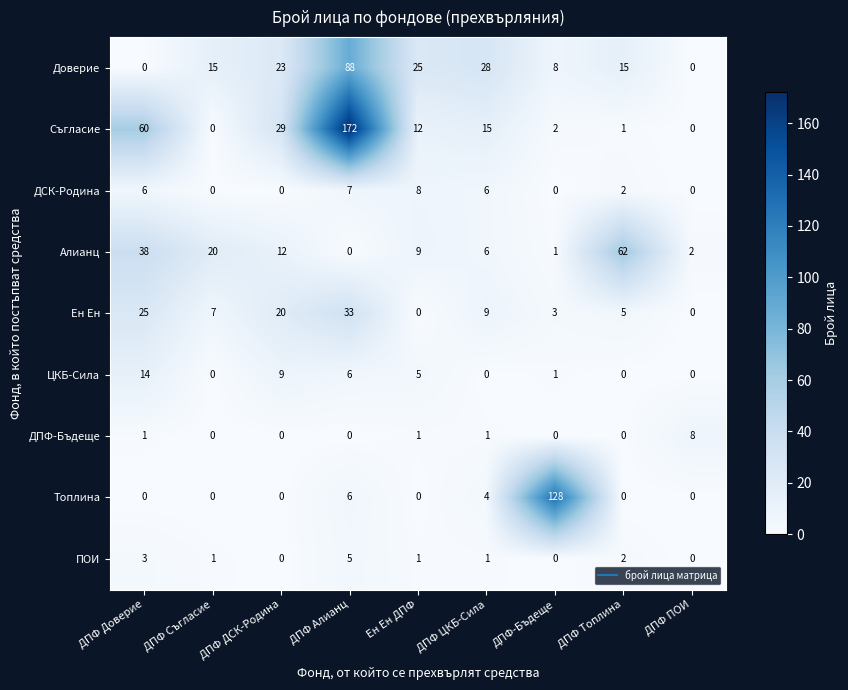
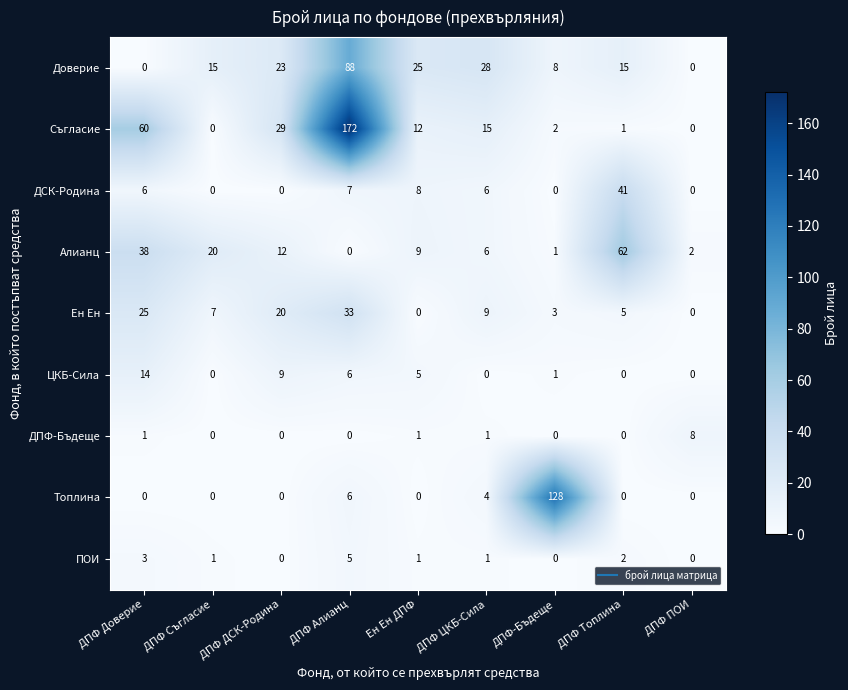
ДСК-Родина, ДПФ Топлина: 2 -> 41
